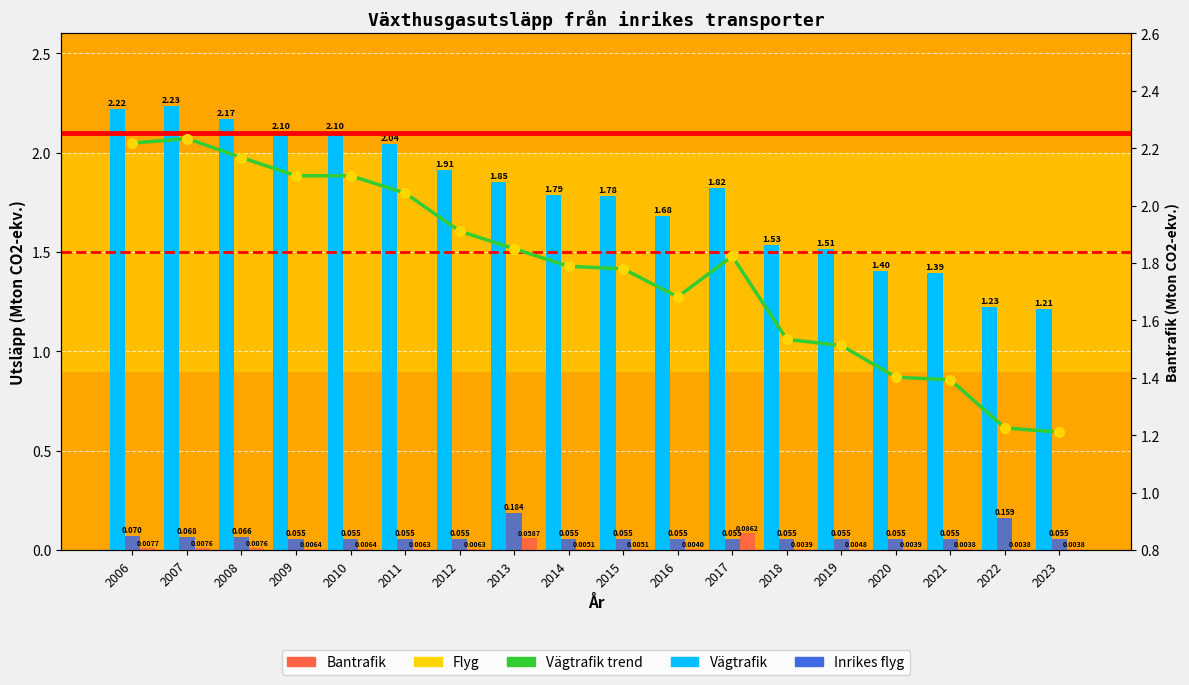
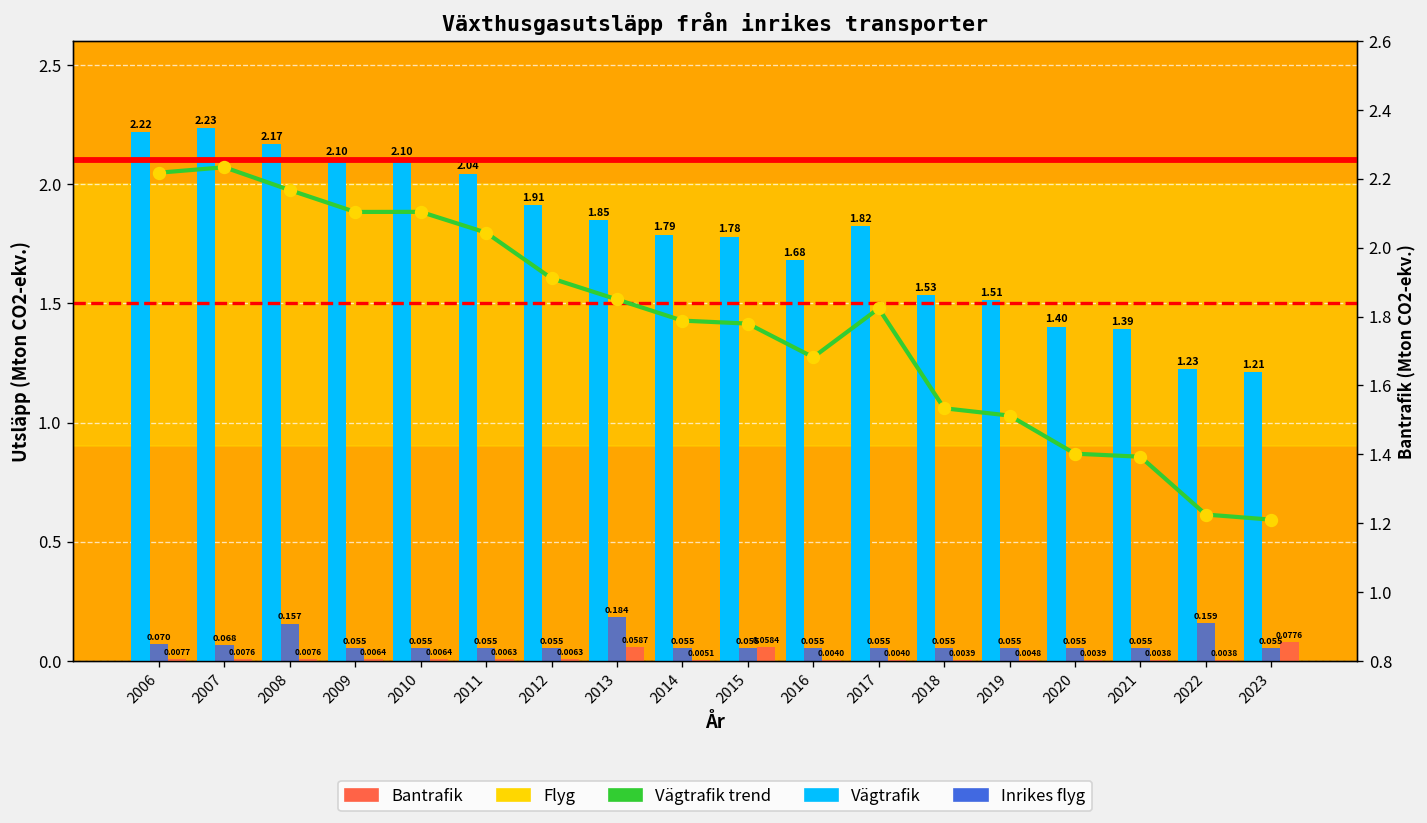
Inrikes flyg, 2008: 0.066 -> 0.157
Bantrafik, 2015: 0.0051 -> 0.0584
Bantrafik, 2017: 0.0862 -> 0.0040
Bantrafik, 2023: 0.0038 -> 0.0776
